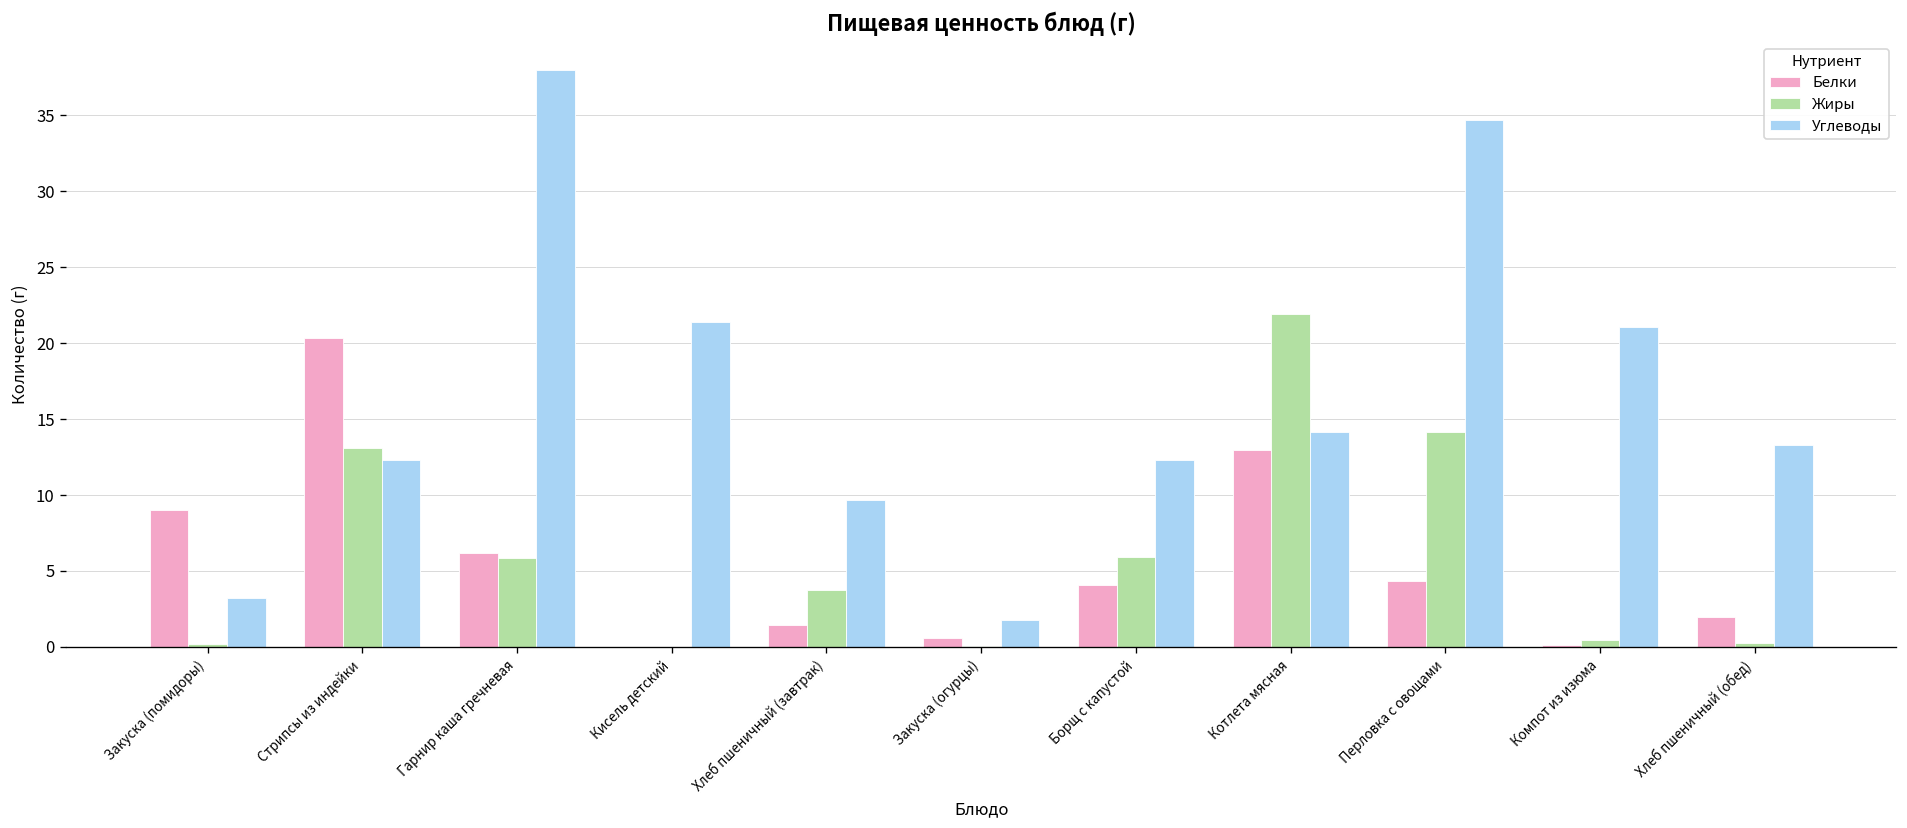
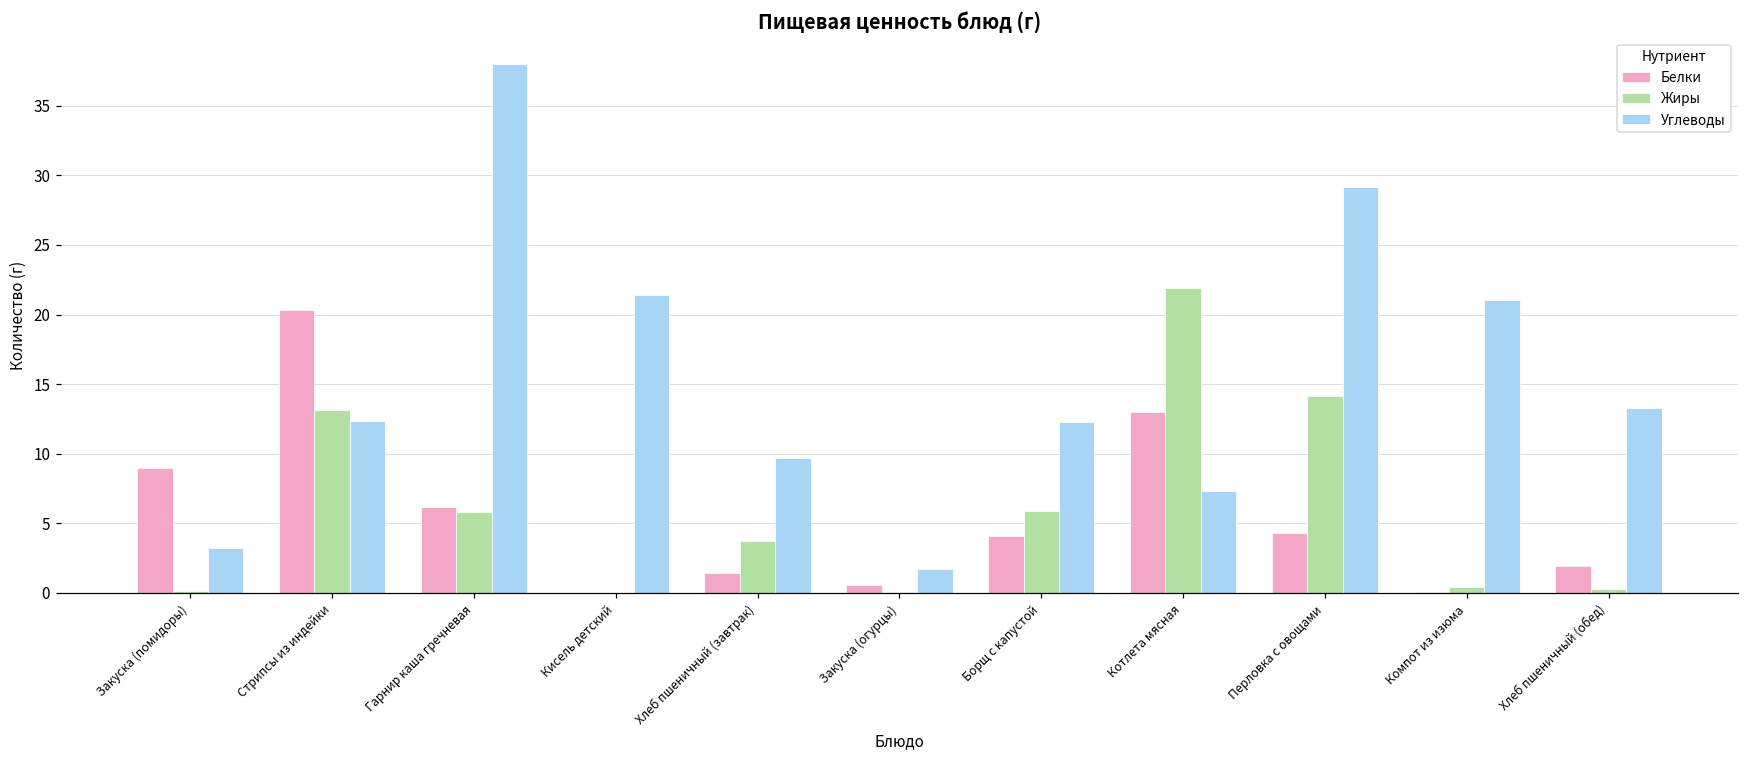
Углеводы, Котлета мясная: 14.2 -> 7.3
Углеводы, Перловка с овощами: 34.7 -> 29.2
